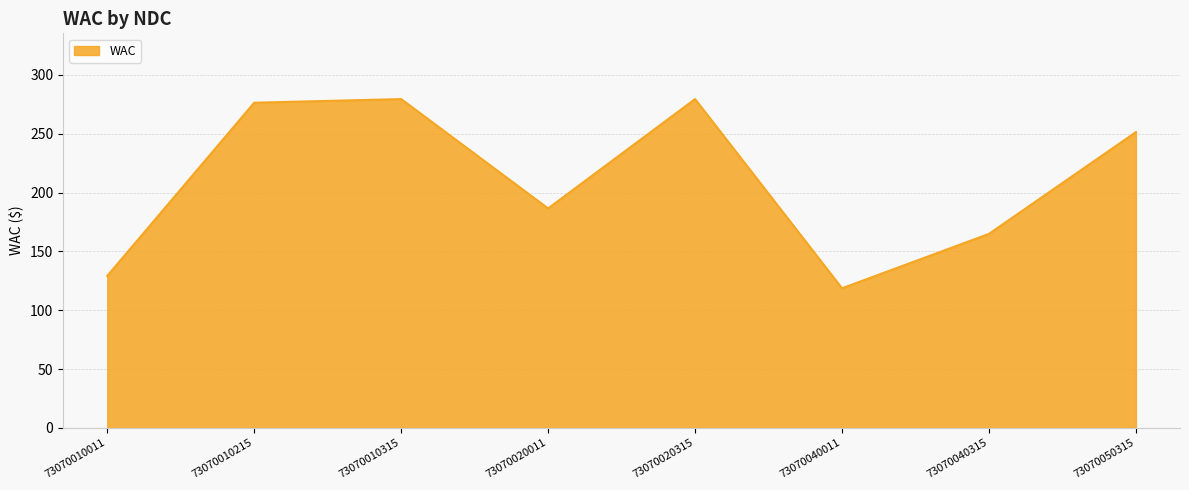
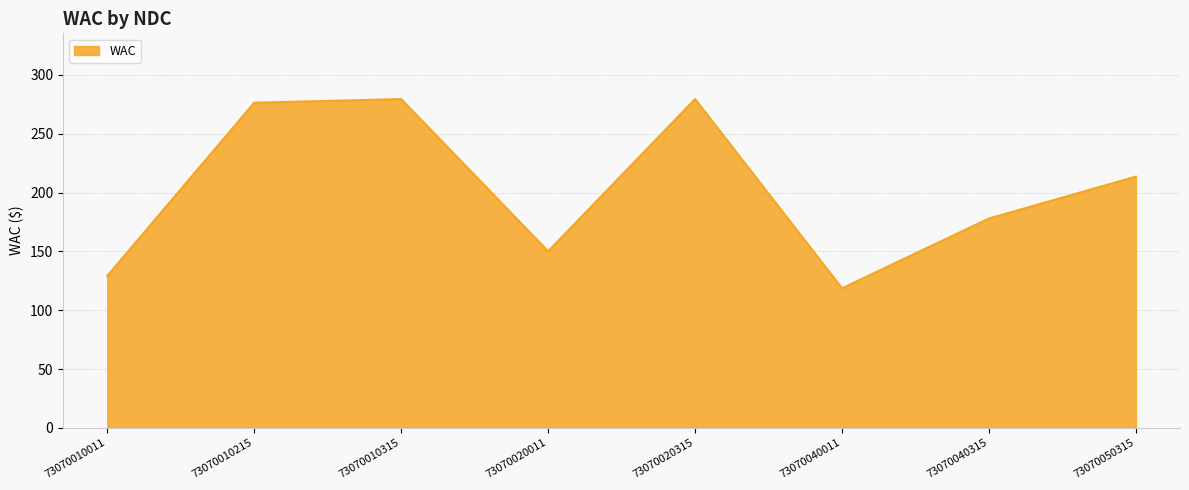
73070020011: 187 -> 150
73070040315: 165 -> 178
73070050315: 251 -> 214
